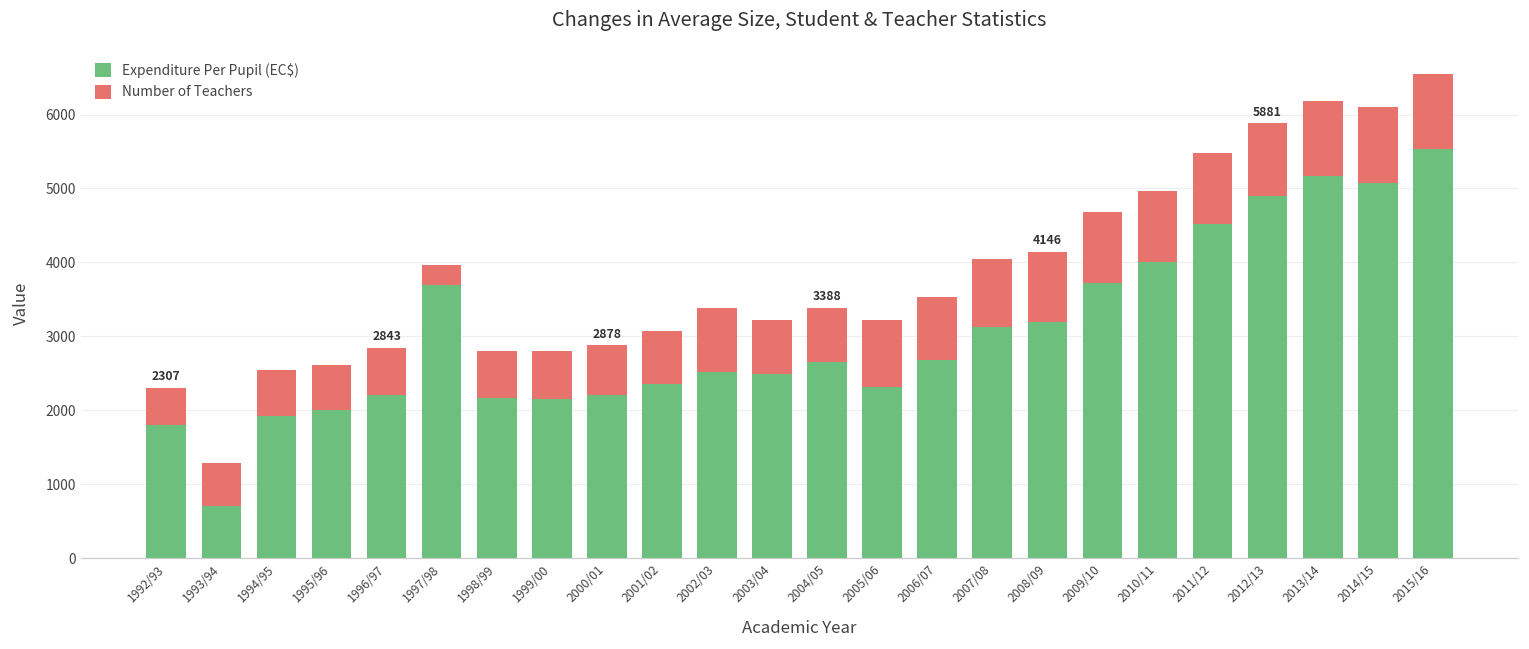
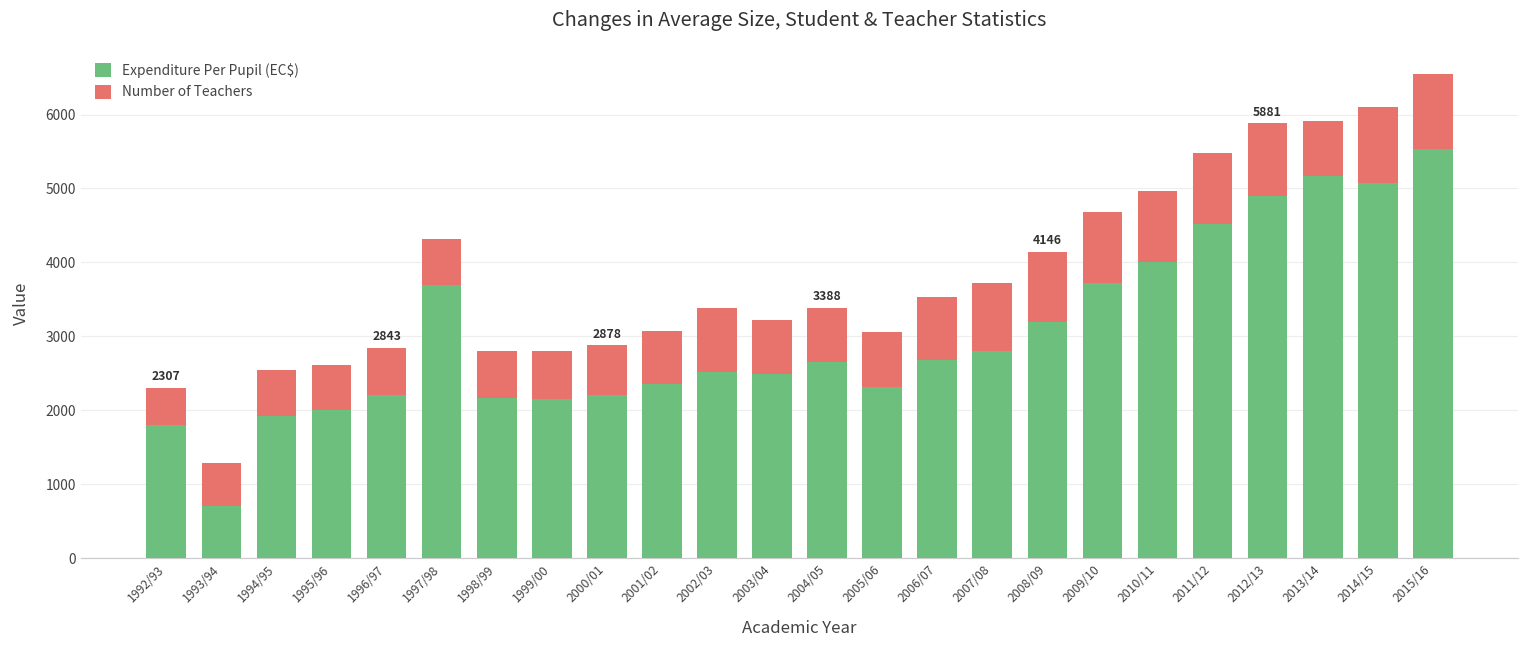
Number of Teachers, 1997/98: 300 -> 600
Number of Teachers, 2005/06: 900 -> 700
Expenditure Per Pupil (EC$), 2007/08: 3100 -> 2800
Number of Teachers, 2013/14: 1000 -> 700
